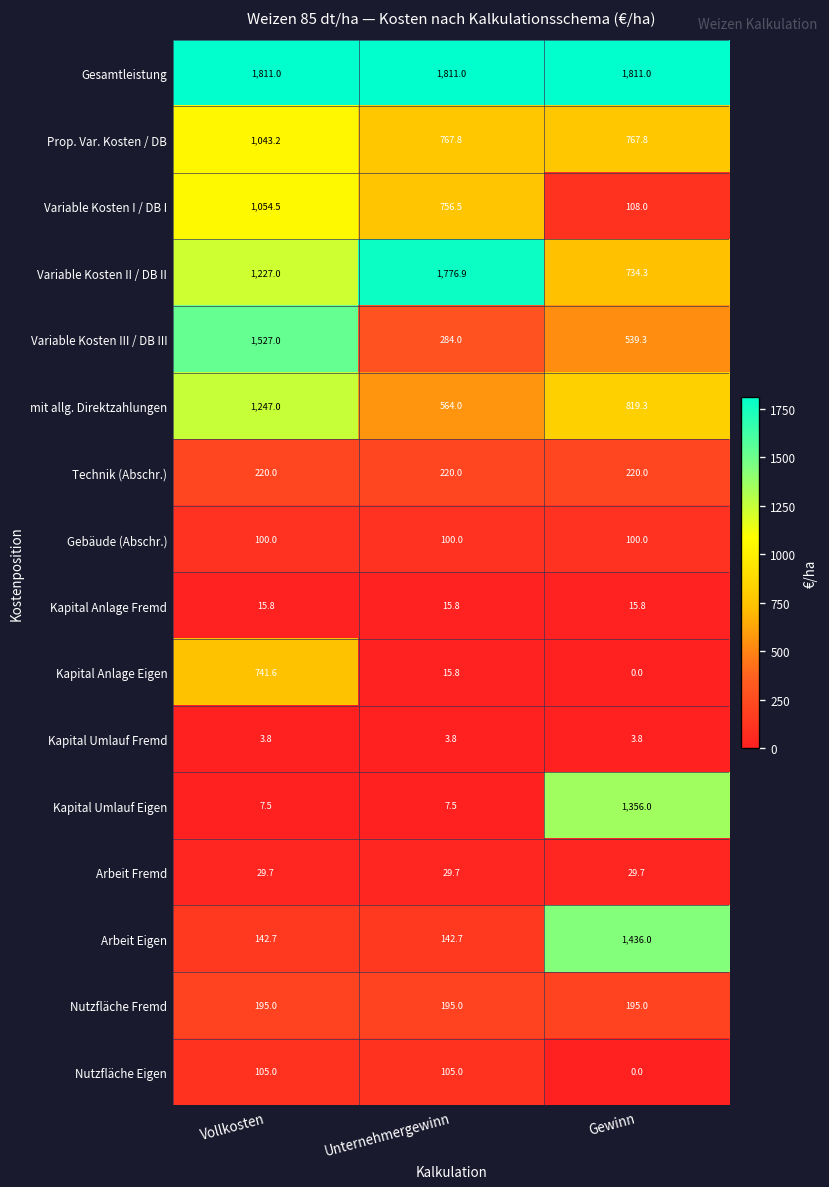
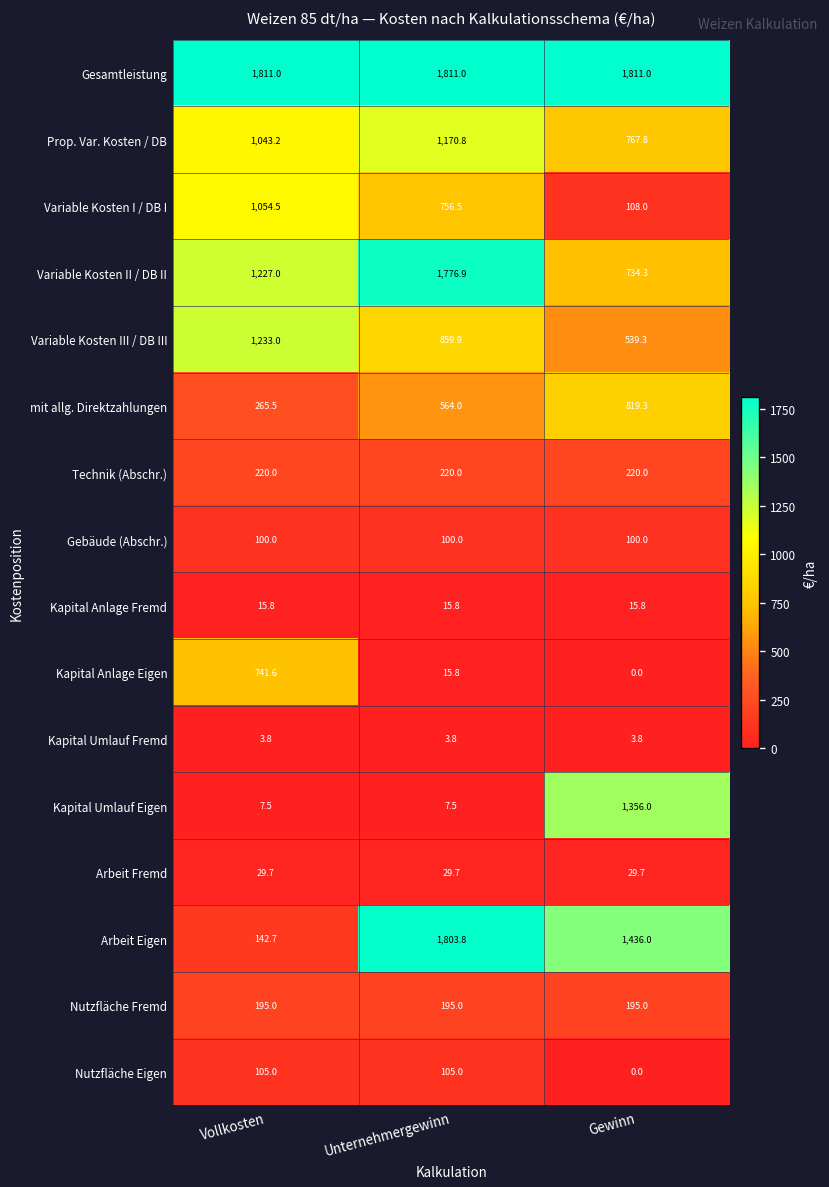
Prop. Var. Kosten / DB, Unternehmergewinn: 767.8 -> 1,170.8
Variable Kosten III / DB III, Vollkosten: 1,527.0 -> 1,233.0
Variable Kosten III / DB III, Unternehmergewinn: 284.0 -> 859.9
mit allg. Direktzahlungen, Vollkosten: 1,247.0 -> 265.5
Arbeit Eigen, Unternehmergewinn: 142.7 -> 1,803.8
